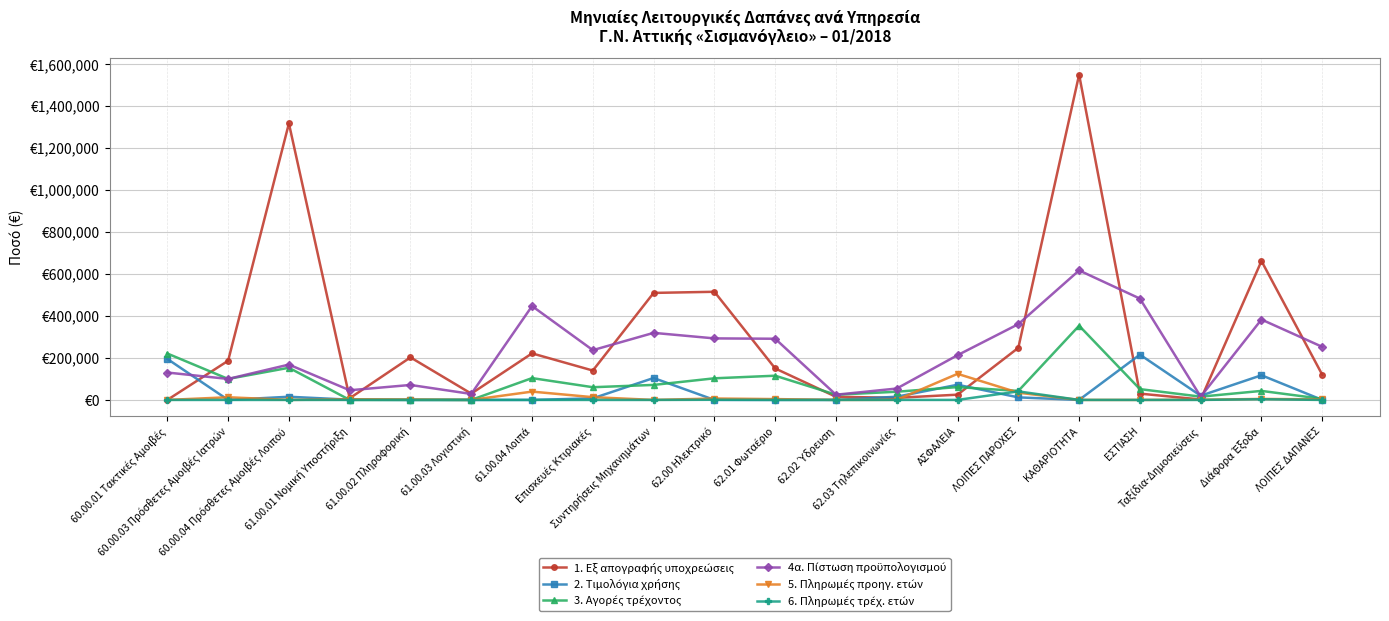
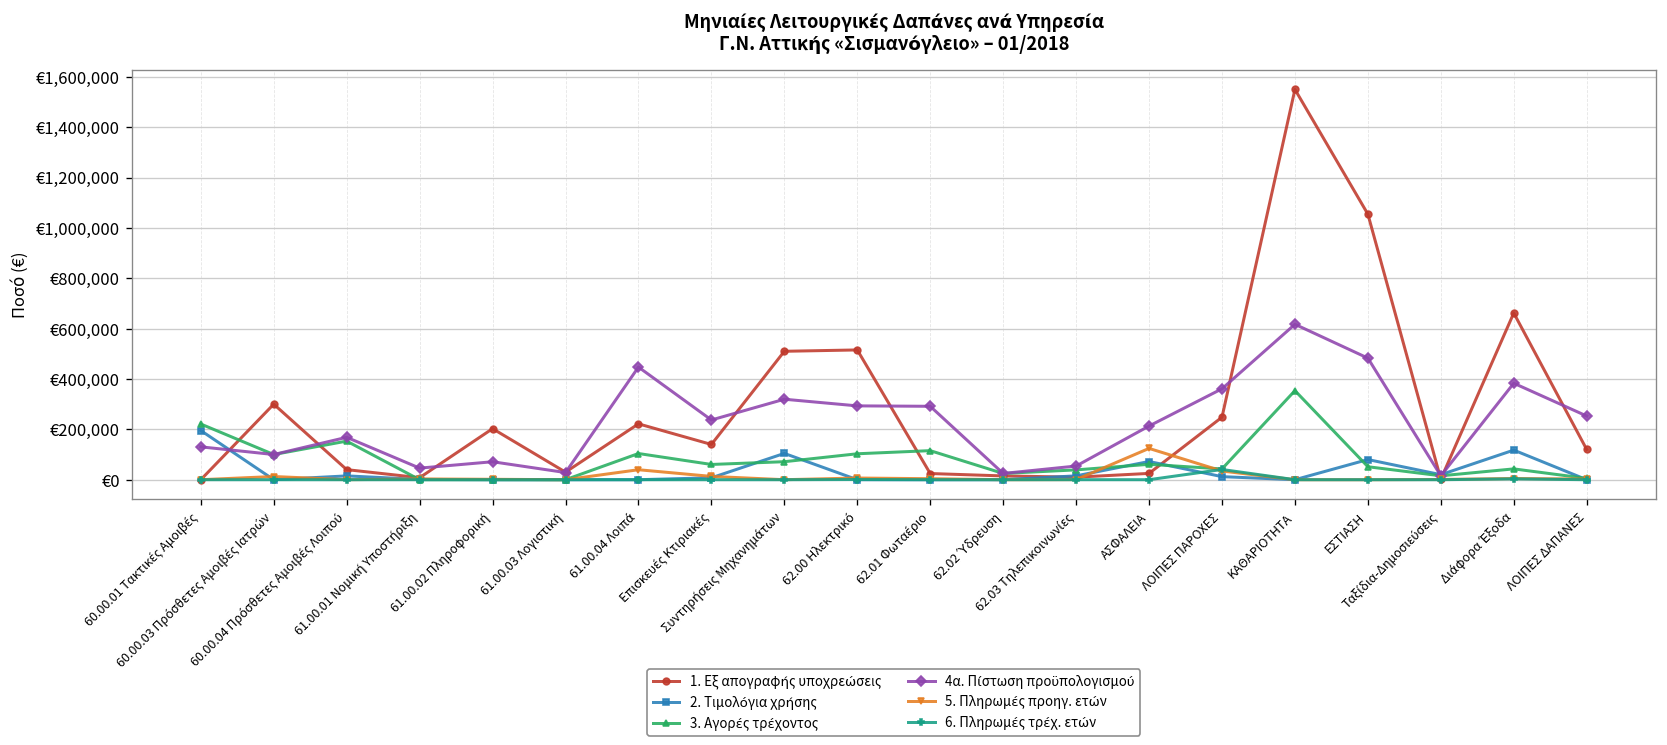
1. Εξ απογραφής υποχρεώσεις, 60.00.03 Πρόσθετες Αμοιβές Ιατρών: €190,000 -> €300,000
1. Εξ απογραφής υποχρεώσεις, 60.00.04 Πρόσθετες Αμοιβές Λοιπού: €1,320,000 -> €40,000
1. Εξ απογραφής υποχρεώσεις, 62.01 Φωταέριο: €150,000 -> €20,000
1. Εξ απογραφής υποχρεώσεις, ΕΣΤΙΑΣΗ: €30,000 -> €1,050,000
2. Τιμολόγια χρήσης, ΕΣΤΙΑΣΗ: €220,000 -> €80,000
